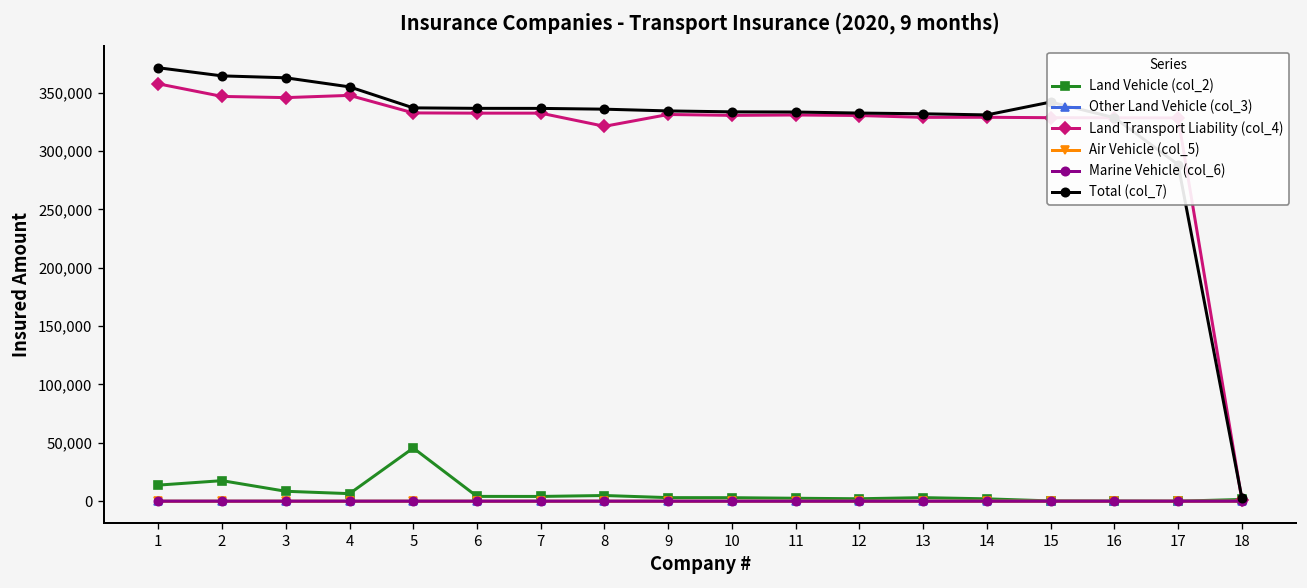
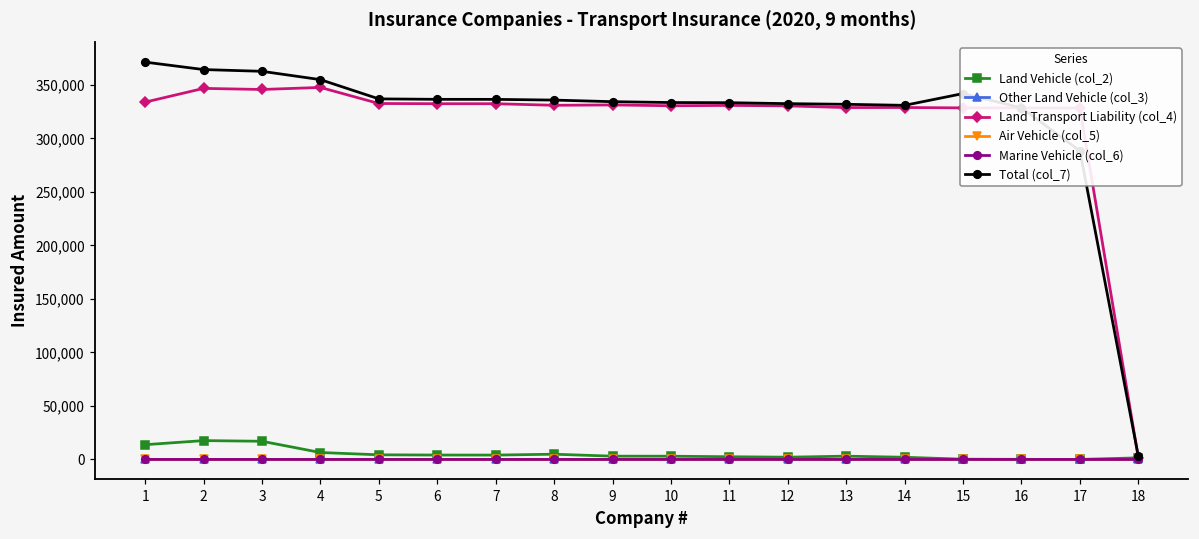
Land Transport Liability (col_4), 1: 360,000 -> 330,000
Land Vehicle (col_2), 3: 10,000 -> 20,000
Land Vehicle (col_2), 5: 50,000 -> 0
Land Transport Liability (col_4), 8: 320,000 -> 330,000
